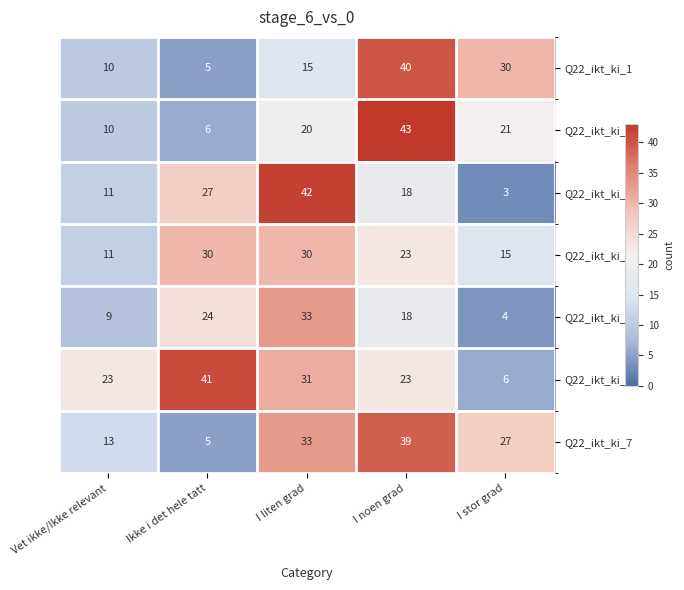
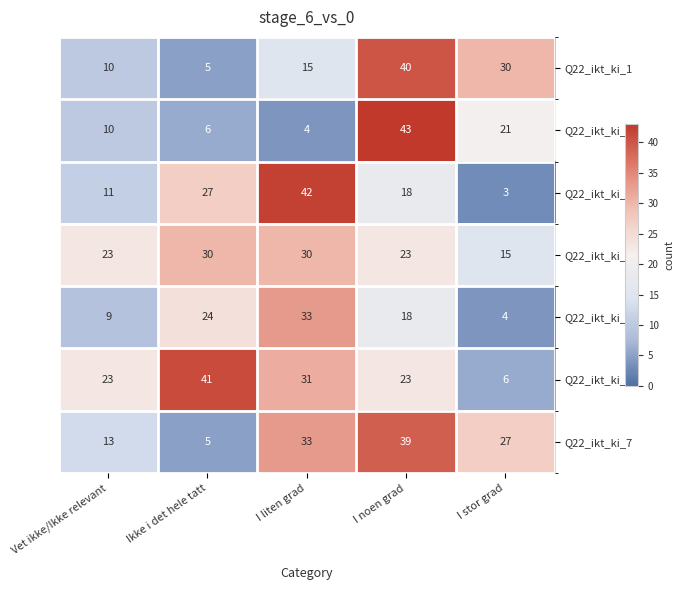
Q22_ikt_ki_2, I liten grad: 20 -> 4
Q22_ikt_ki_4, Vet ikke/Ikke relevant: 11 -> 23
